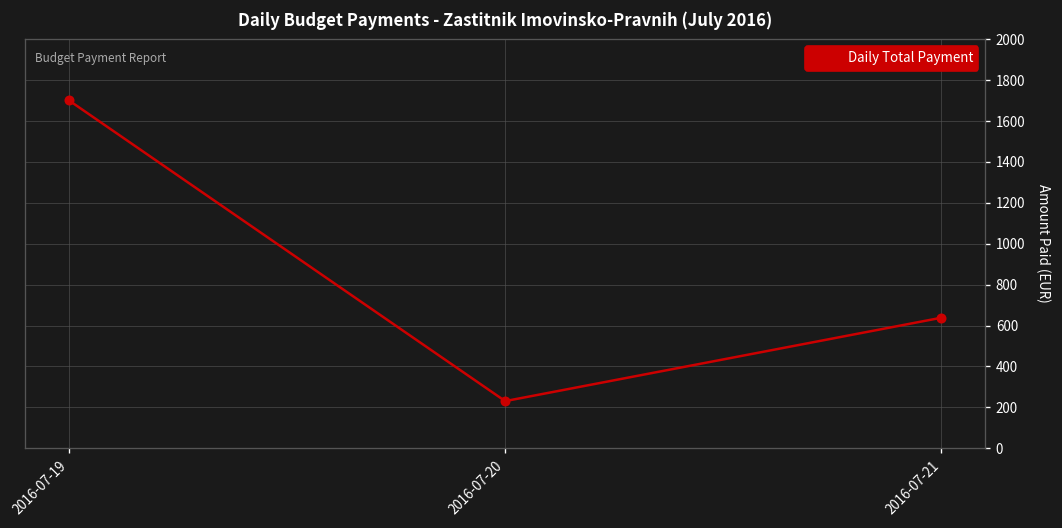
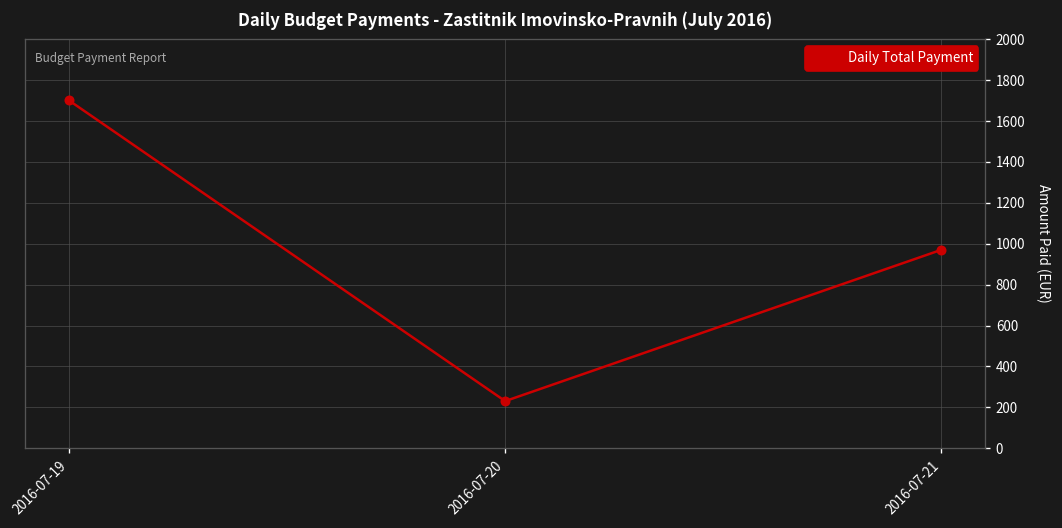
2016-07-21: 640 -> 970
